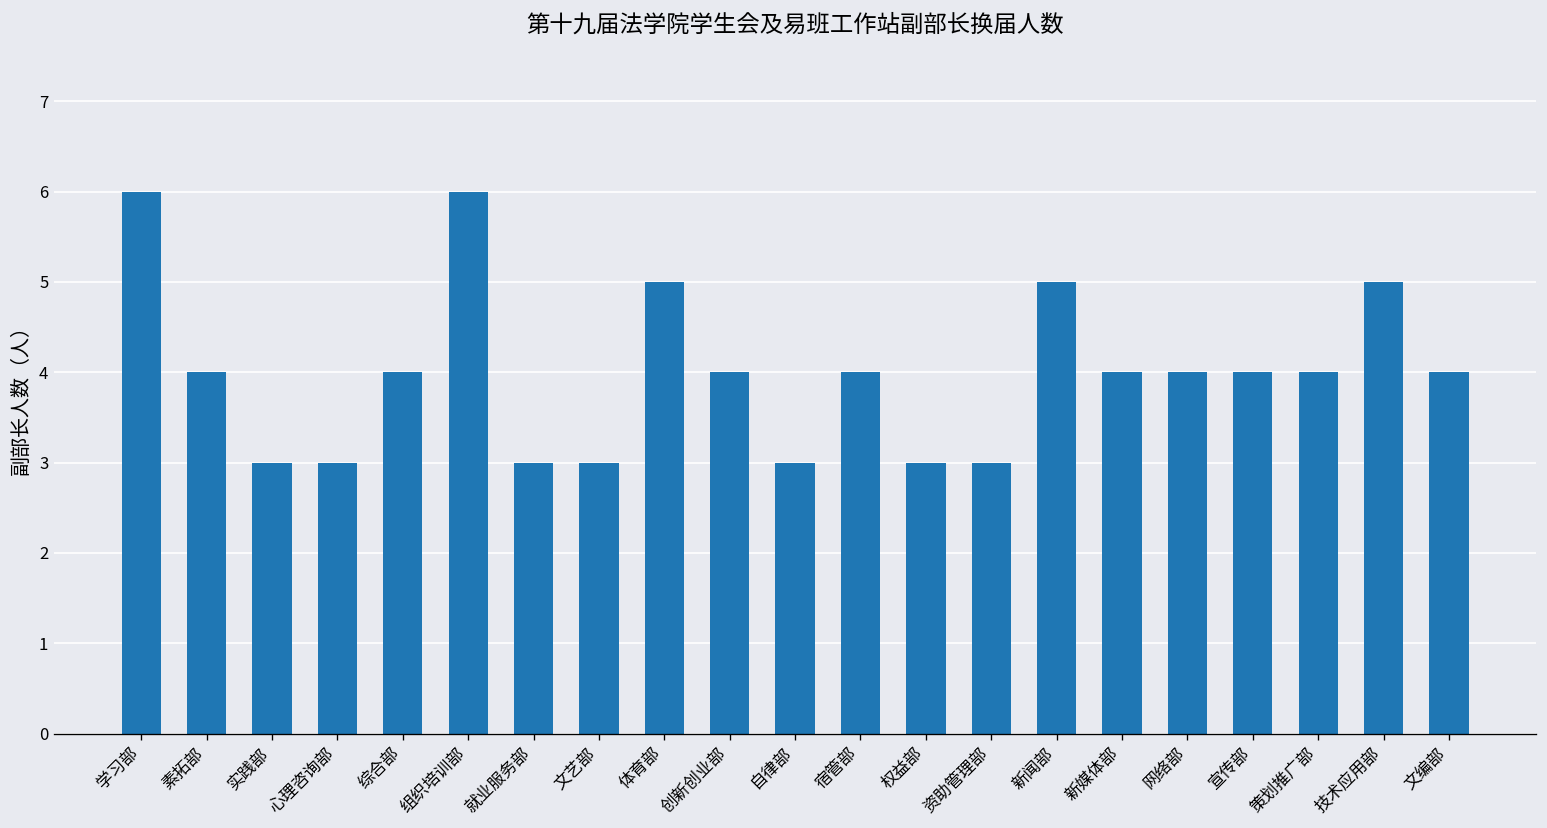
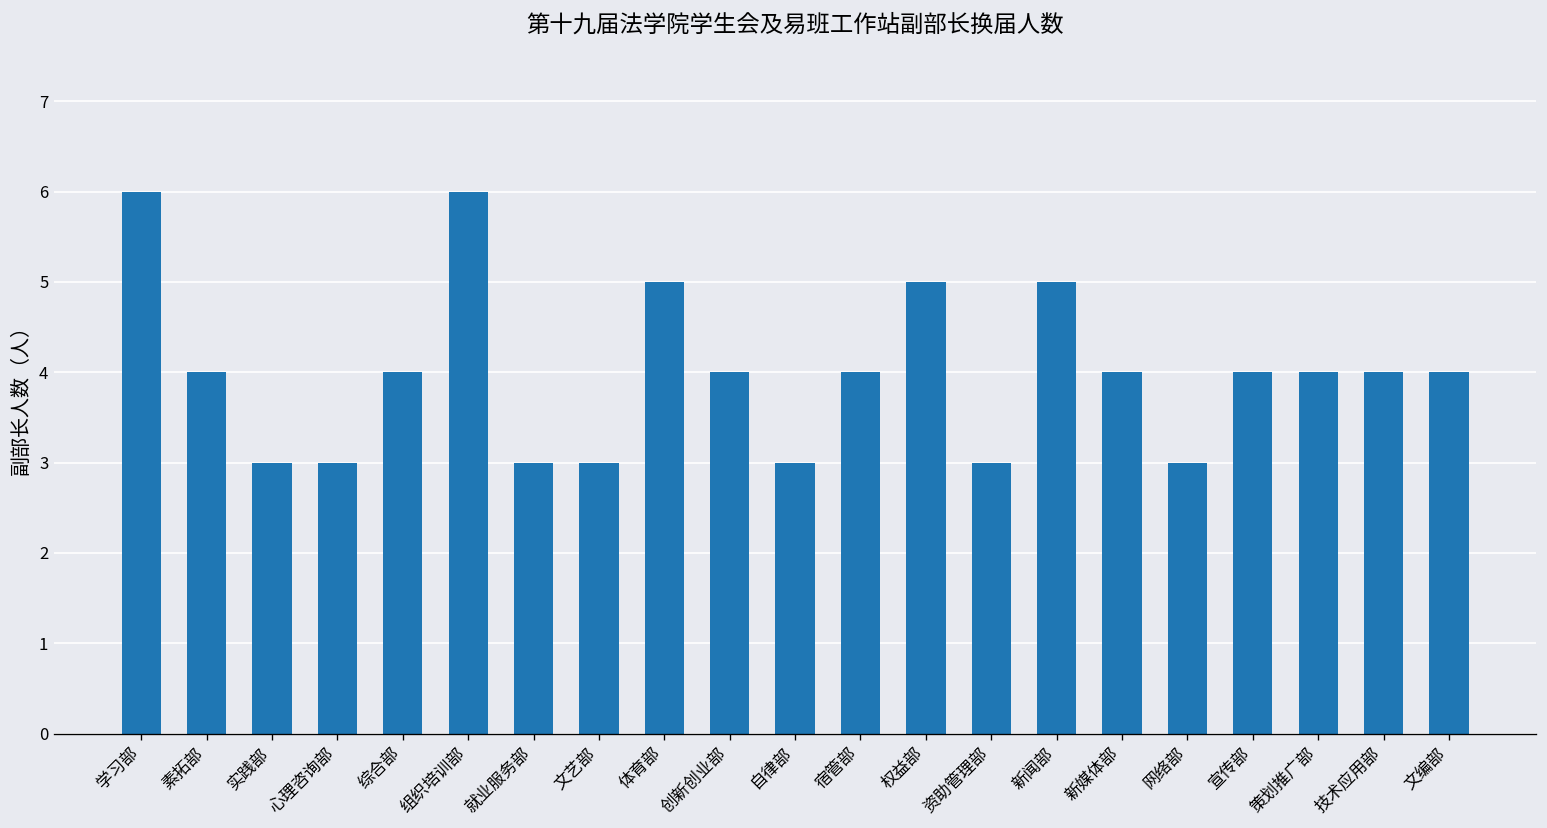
权益部: 3 -> 5
网络部: 4 -> 3
技术应用部: 5 -> 4
